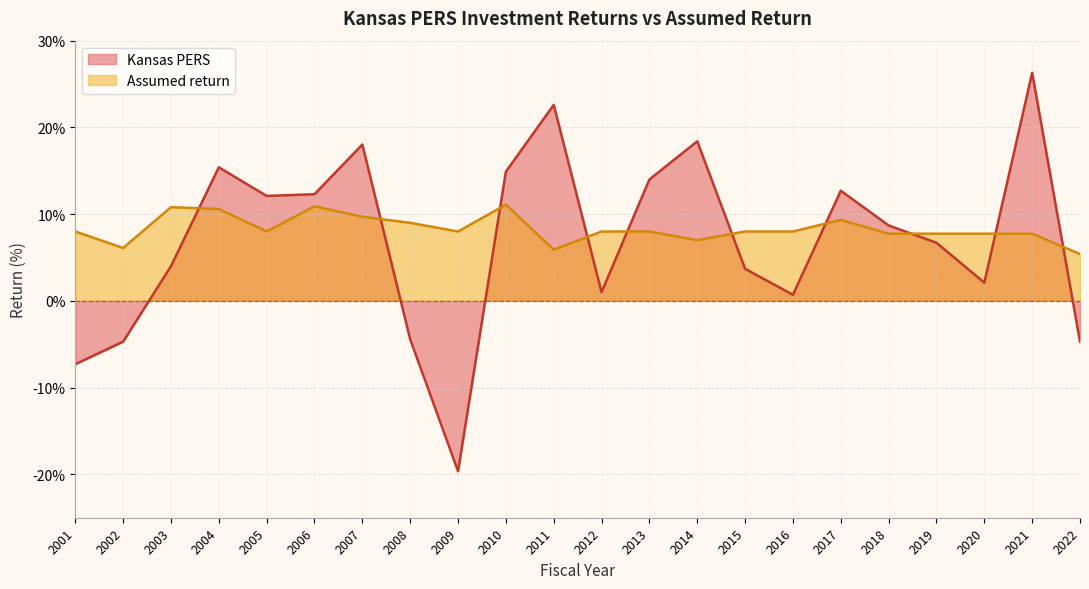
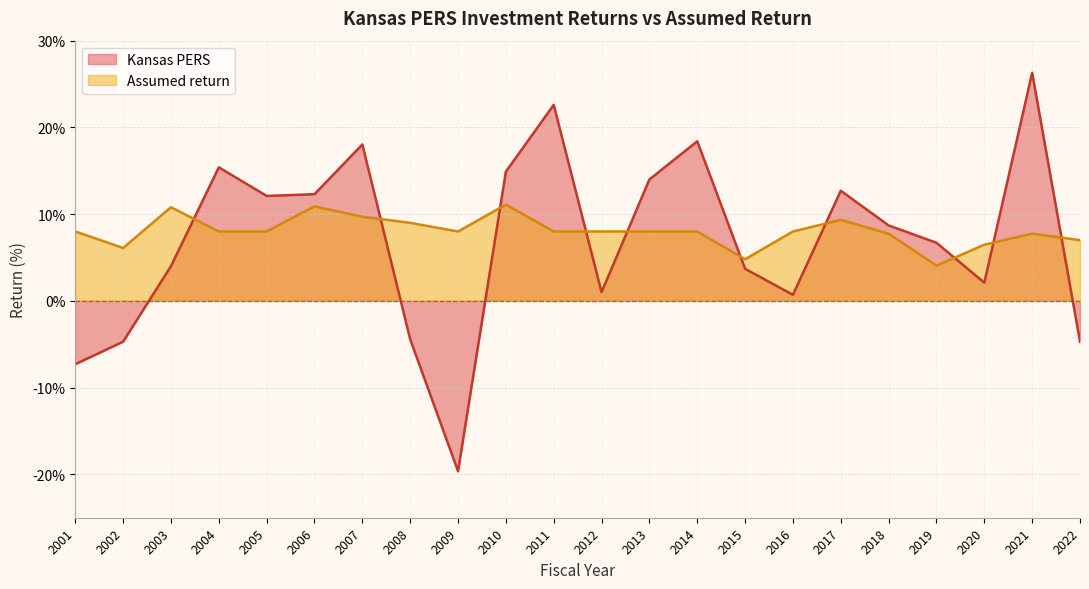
Assumed return, 2004: 11% -> 8%
Assumed return, 2011: 6% -> 8%
Assumed return, 2014: 7% -> 8%
Assumed return, 2015: 8% -> 5%
Assumed return, 2019: 8% -> 4%
Assumed return, 2020: 8% -> 6%
Assumed return, 2022: 5% -> 7%
